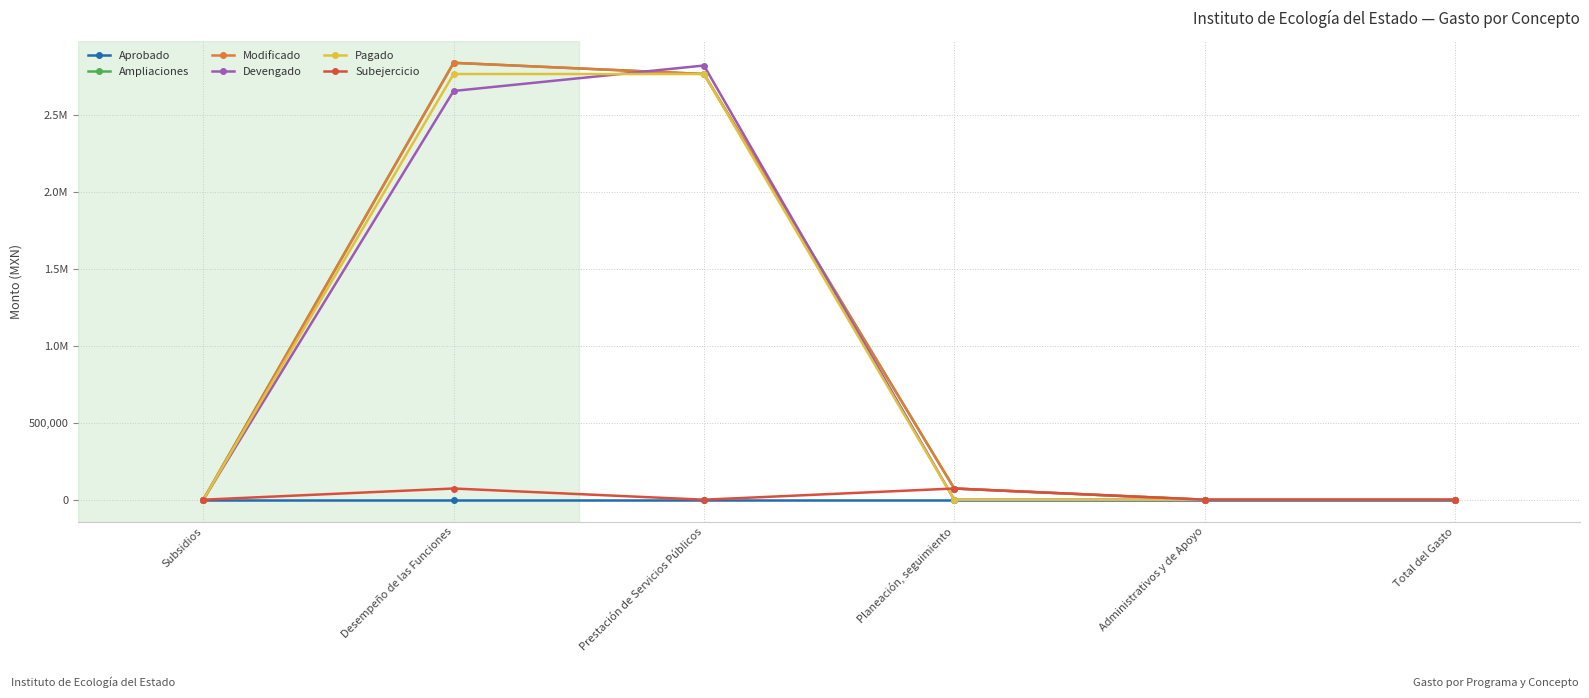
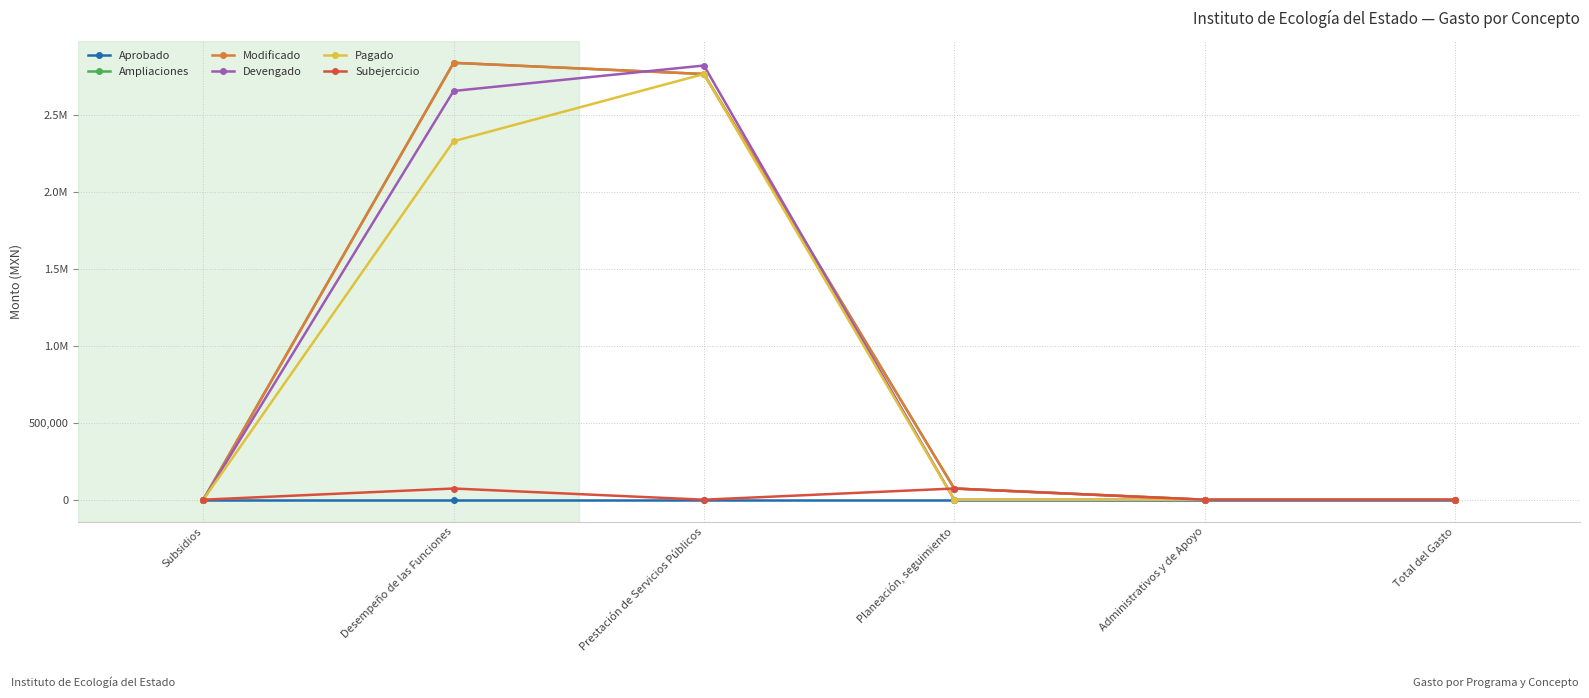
Pagado, Desempeño de las Funciones: 2,760,000 -> 2,330,000
